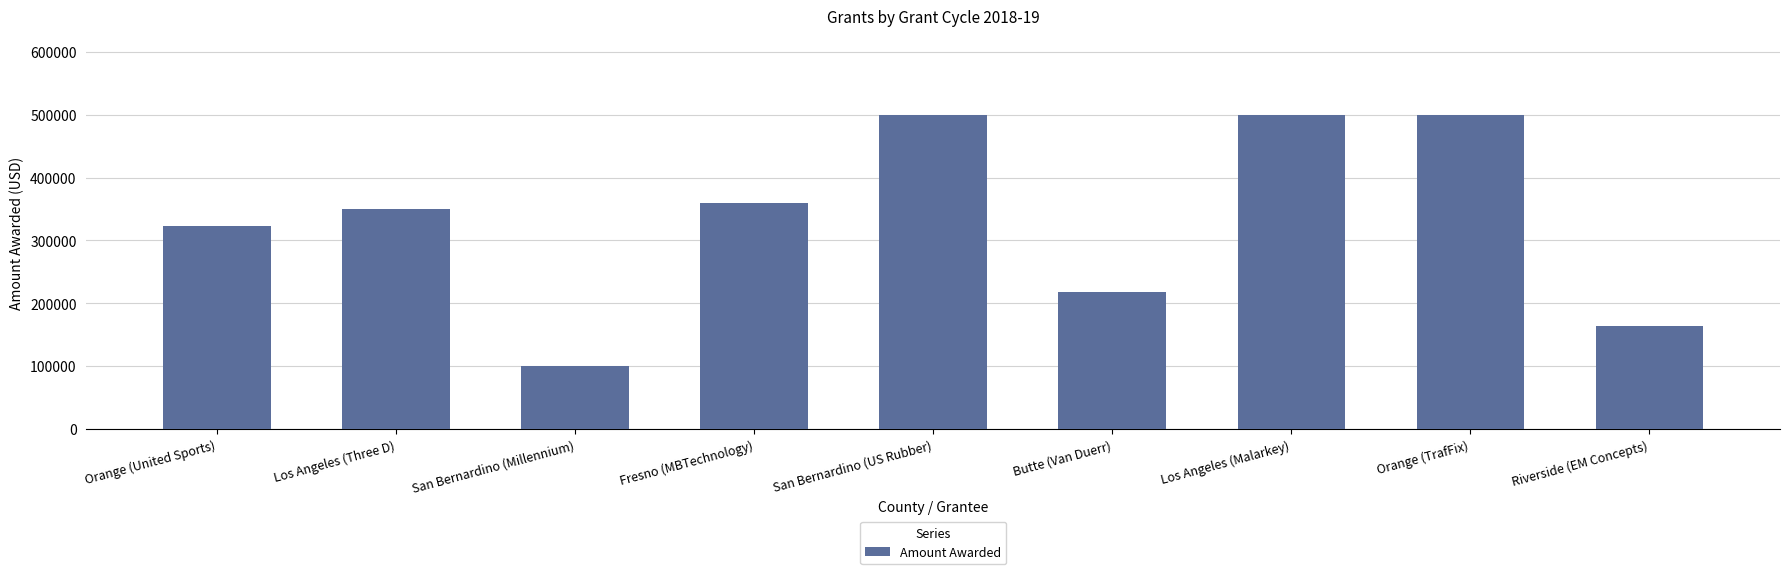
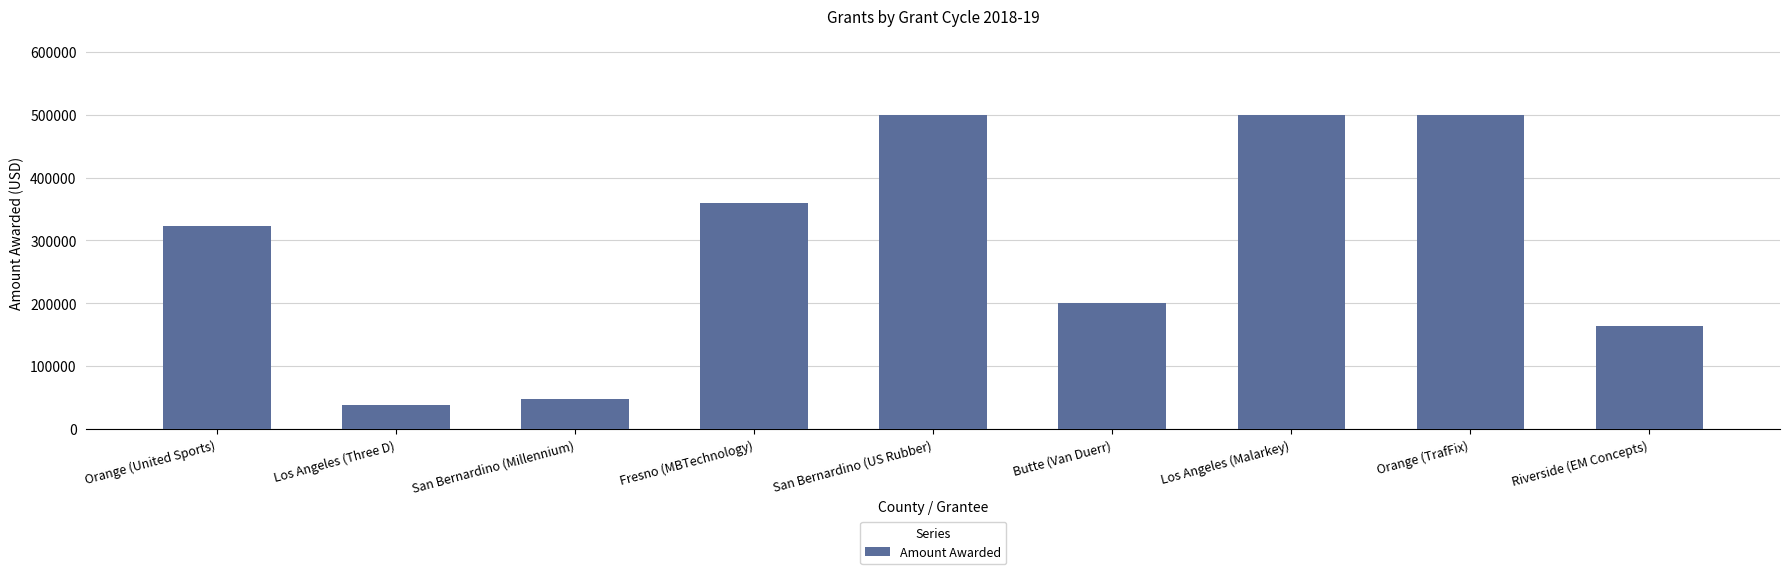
Los Angeles (Three D): 350000 -> 40000
San Bernardino (Millennium): 100000 -> 50000
Butte (Van Duerr): 220000 -> 200000
